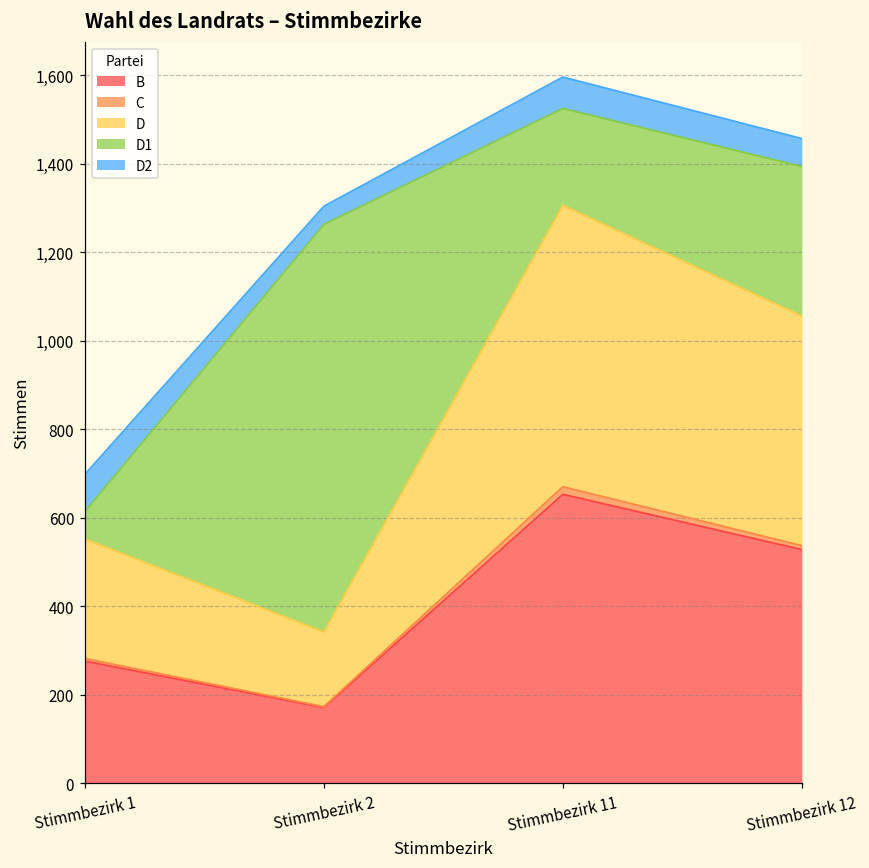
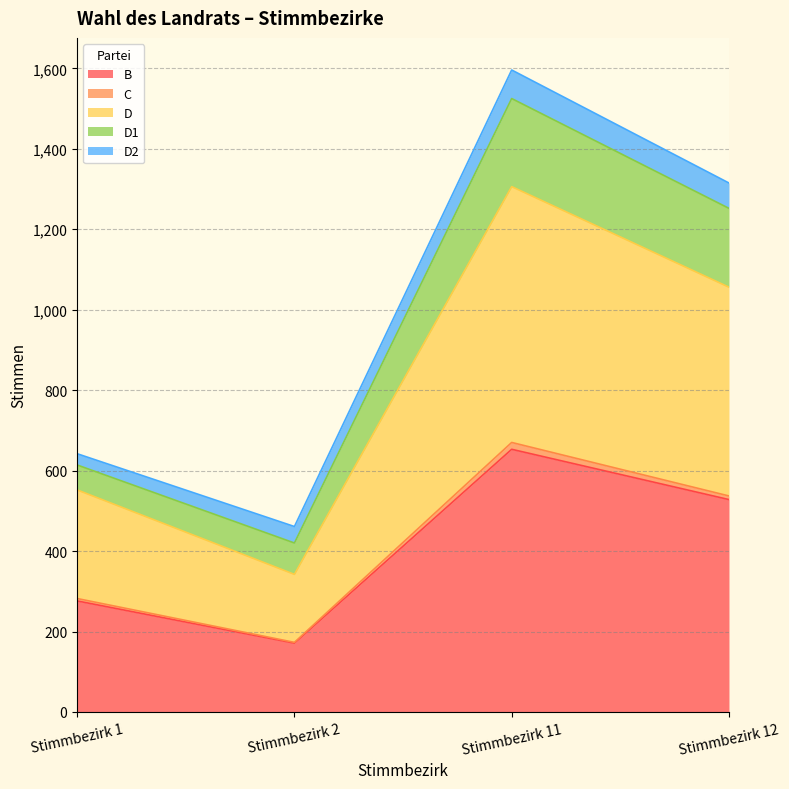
D2, Stimmbezirk 1: 80 -> 30
D1, Stimmbezirk 2: 920 -> 80
D1, Stimmbezirk 12: 340 -> 200
